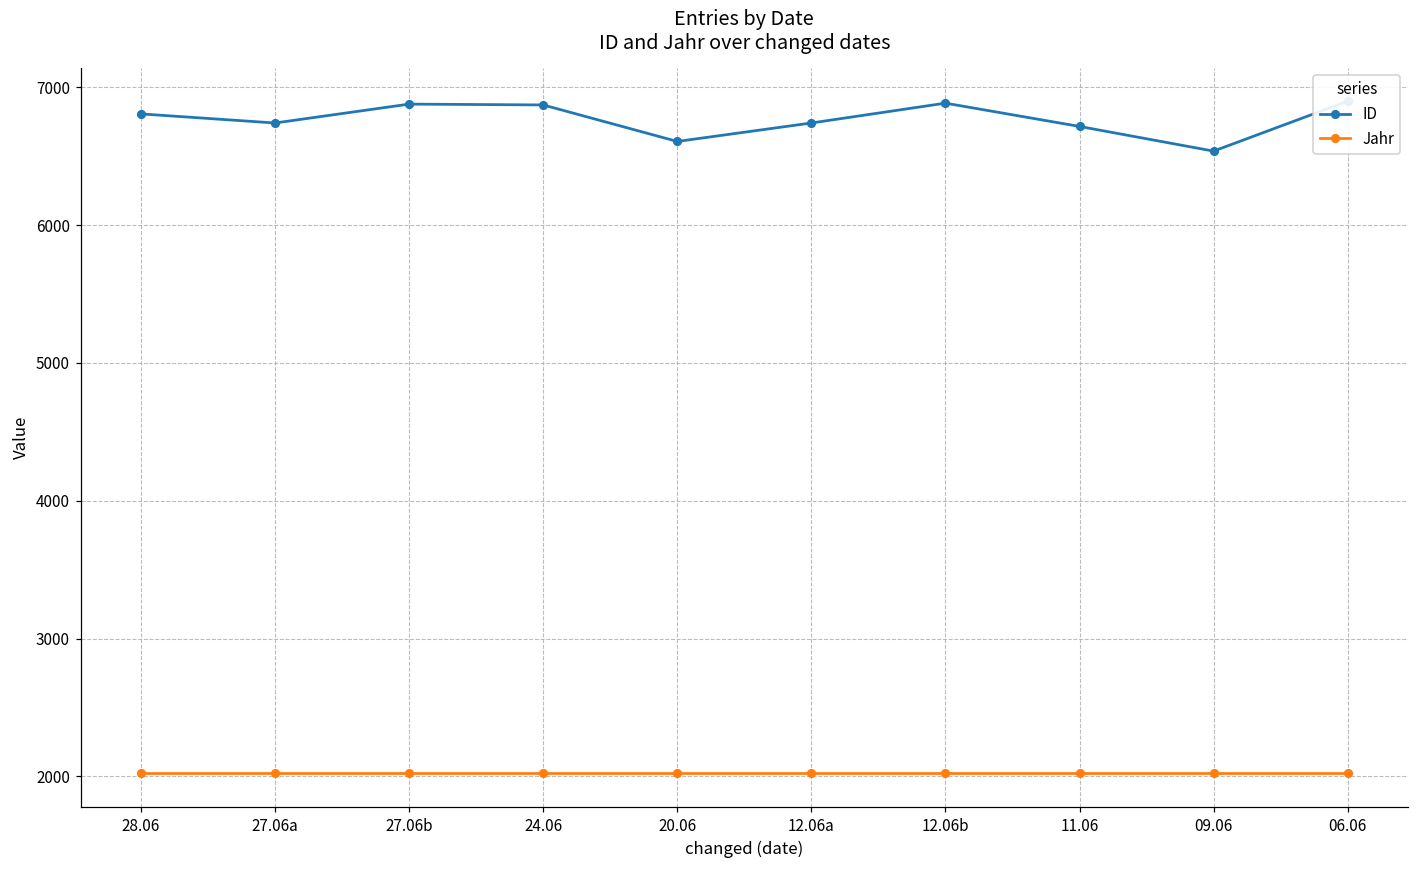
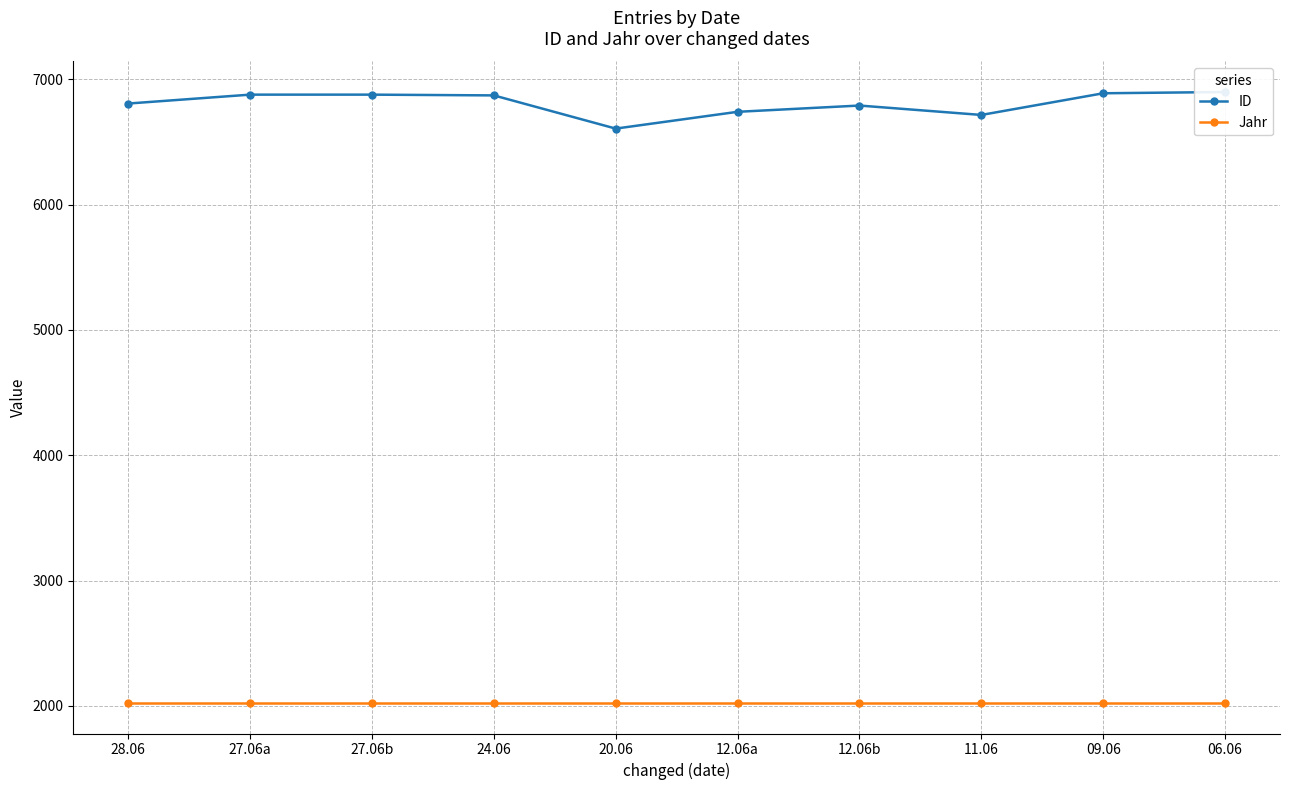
ID, 27.06a: 6740 -> 6880
ID, 12.06b: 6890 -> 6790
ID, 09.06: 6540 -> 6890
